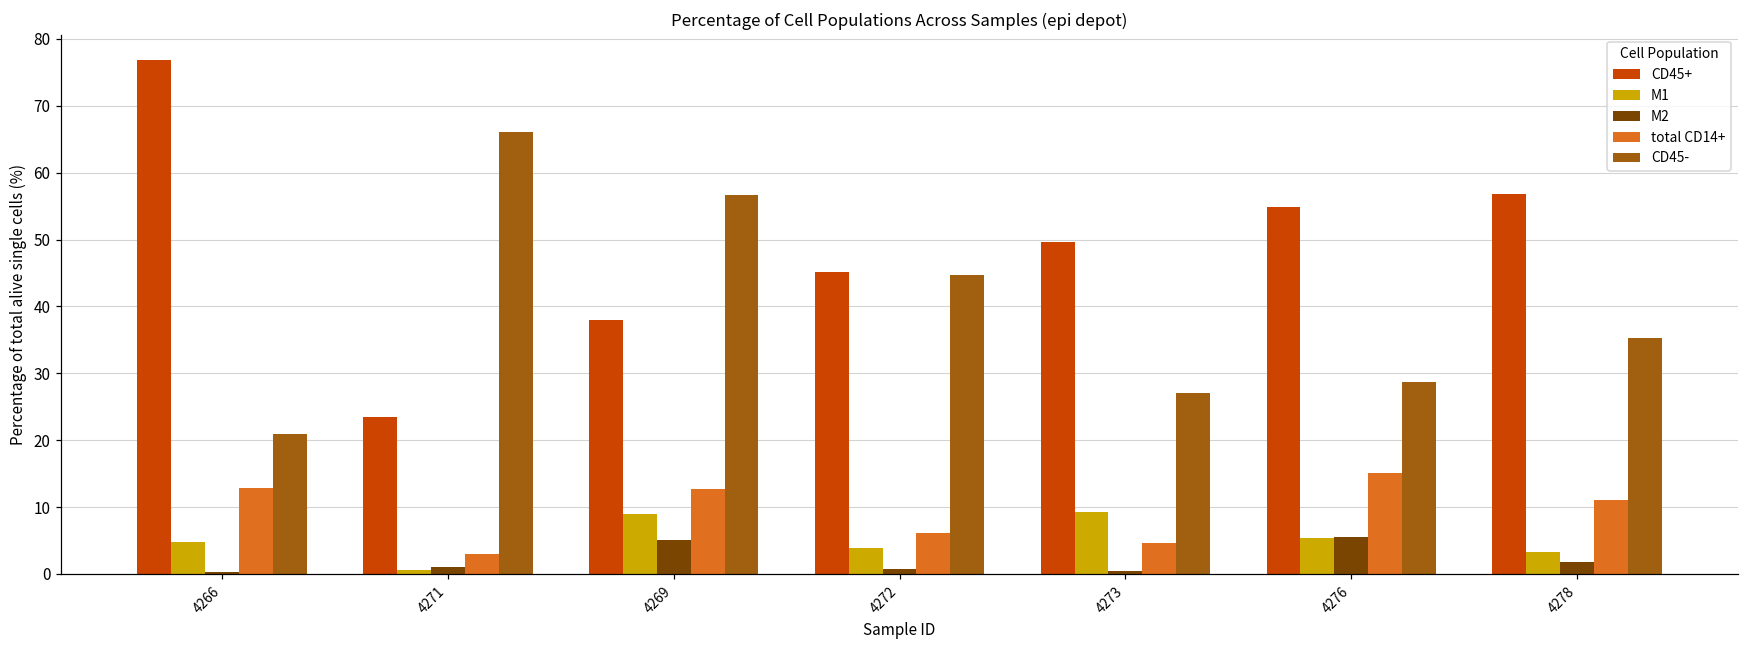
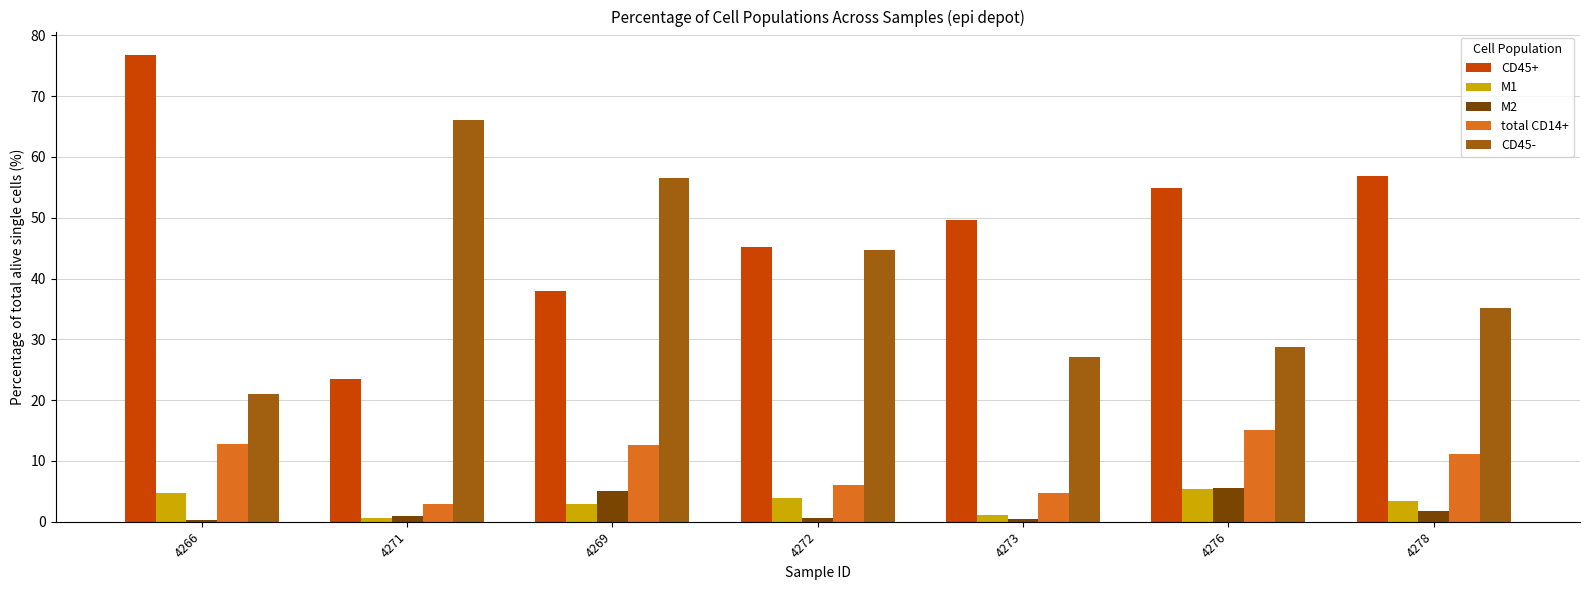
M1, 4269: 9 -> 3
M1, 4273: 9 -> 1
